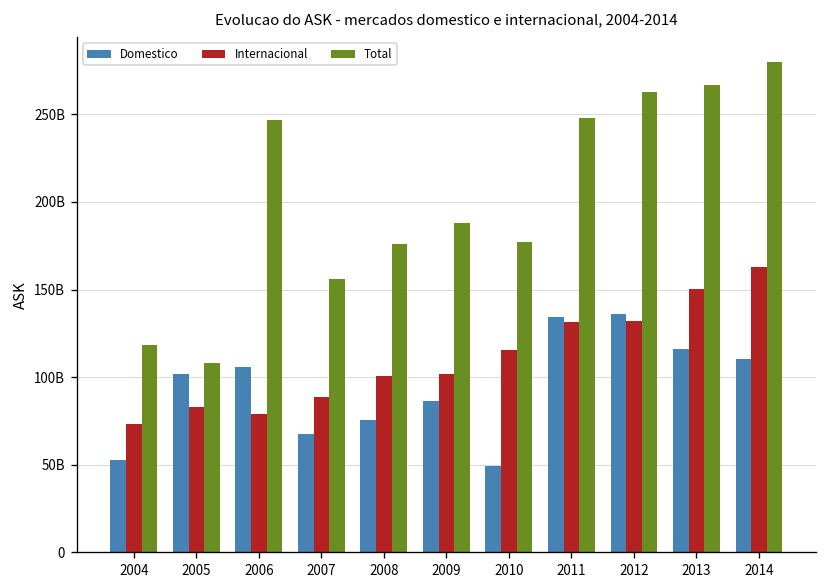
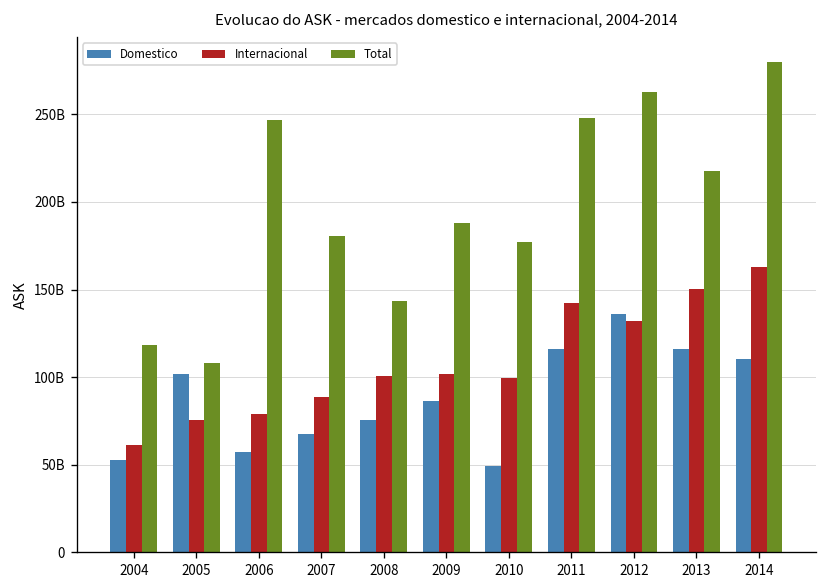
Internacional, 2004: 73000000000 -> 61000000000
Internacional, 2005: 83000000000 -> 75000000000
Domestico, 2006: 106000000000 -> 57000000000
Total, 2007: 156000000000 -> 180000000000
Total, 2008: 176000000000 -> 143000000000
Internacional, 2010: 115000000000 -> 100000000000
Domestico, 2011: 134000000000 -> 116000000000
Internacional, 2011: 132000000000 -> 142000000000
Total, 2013: 267000000000 -> 218000000000
